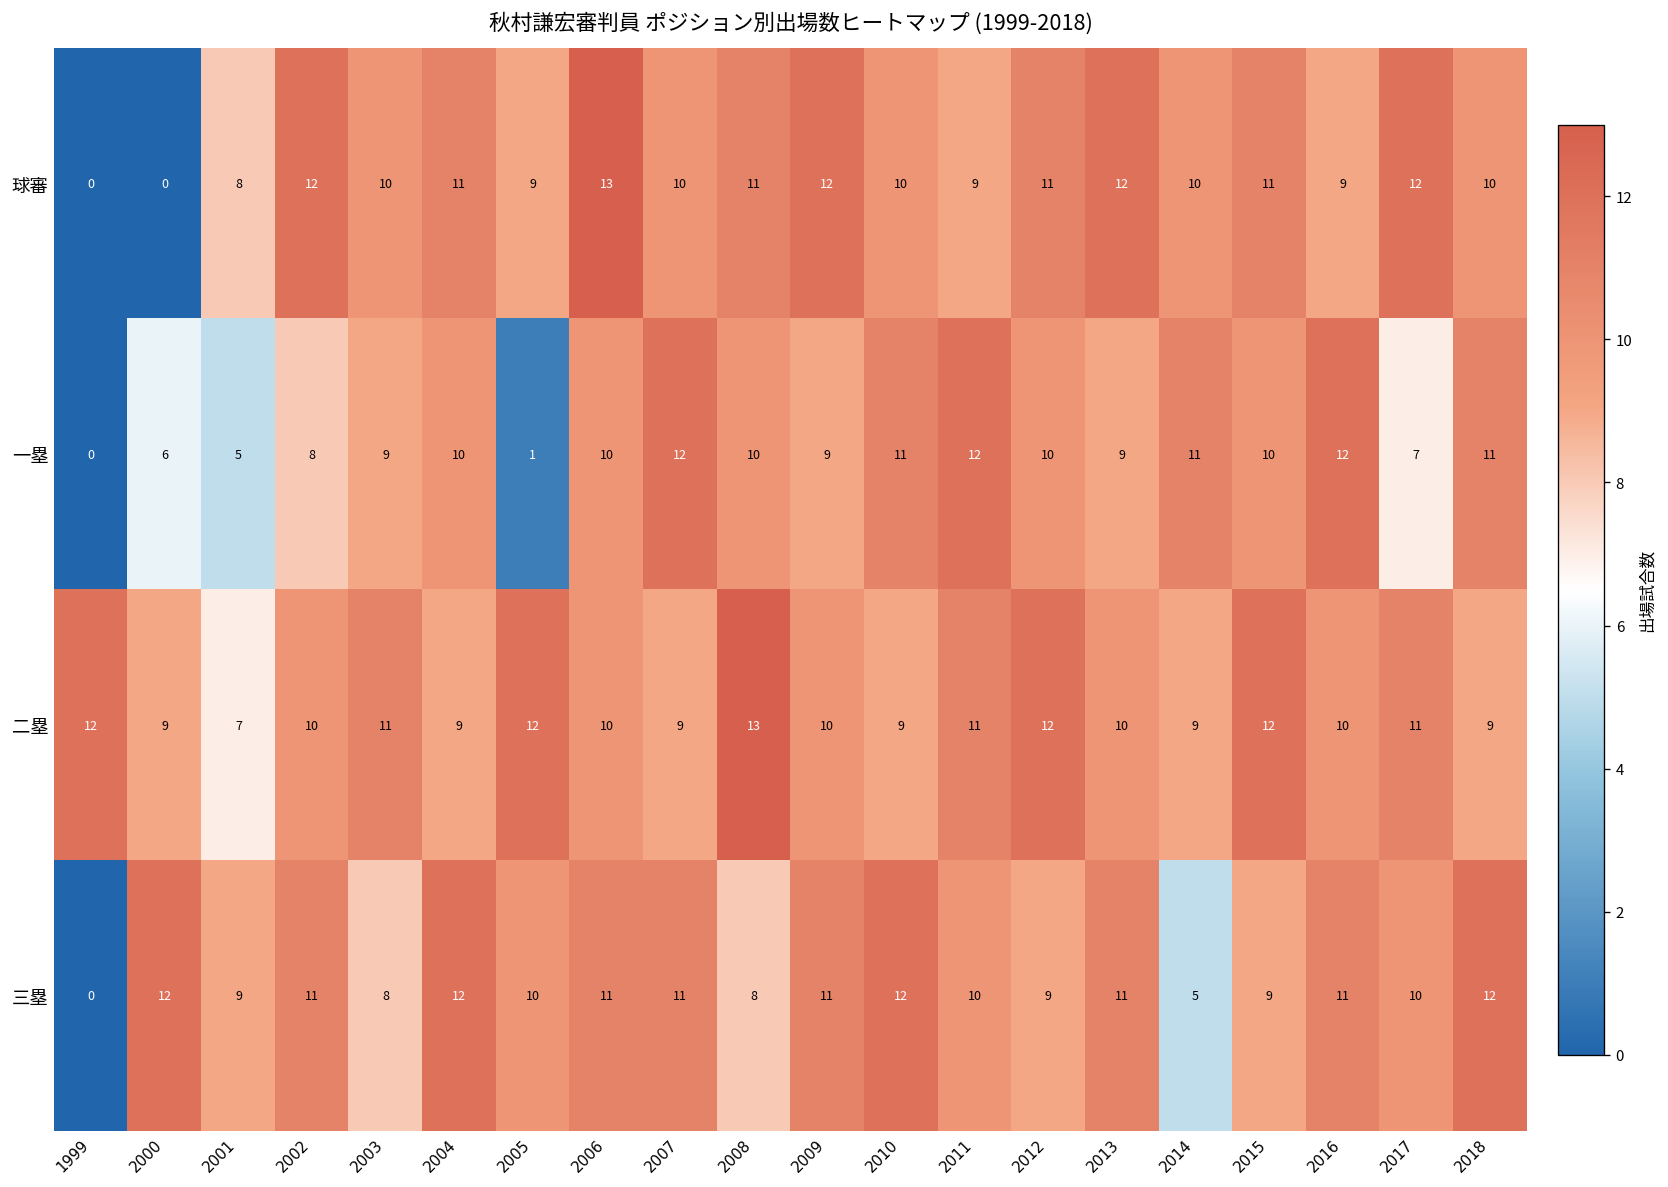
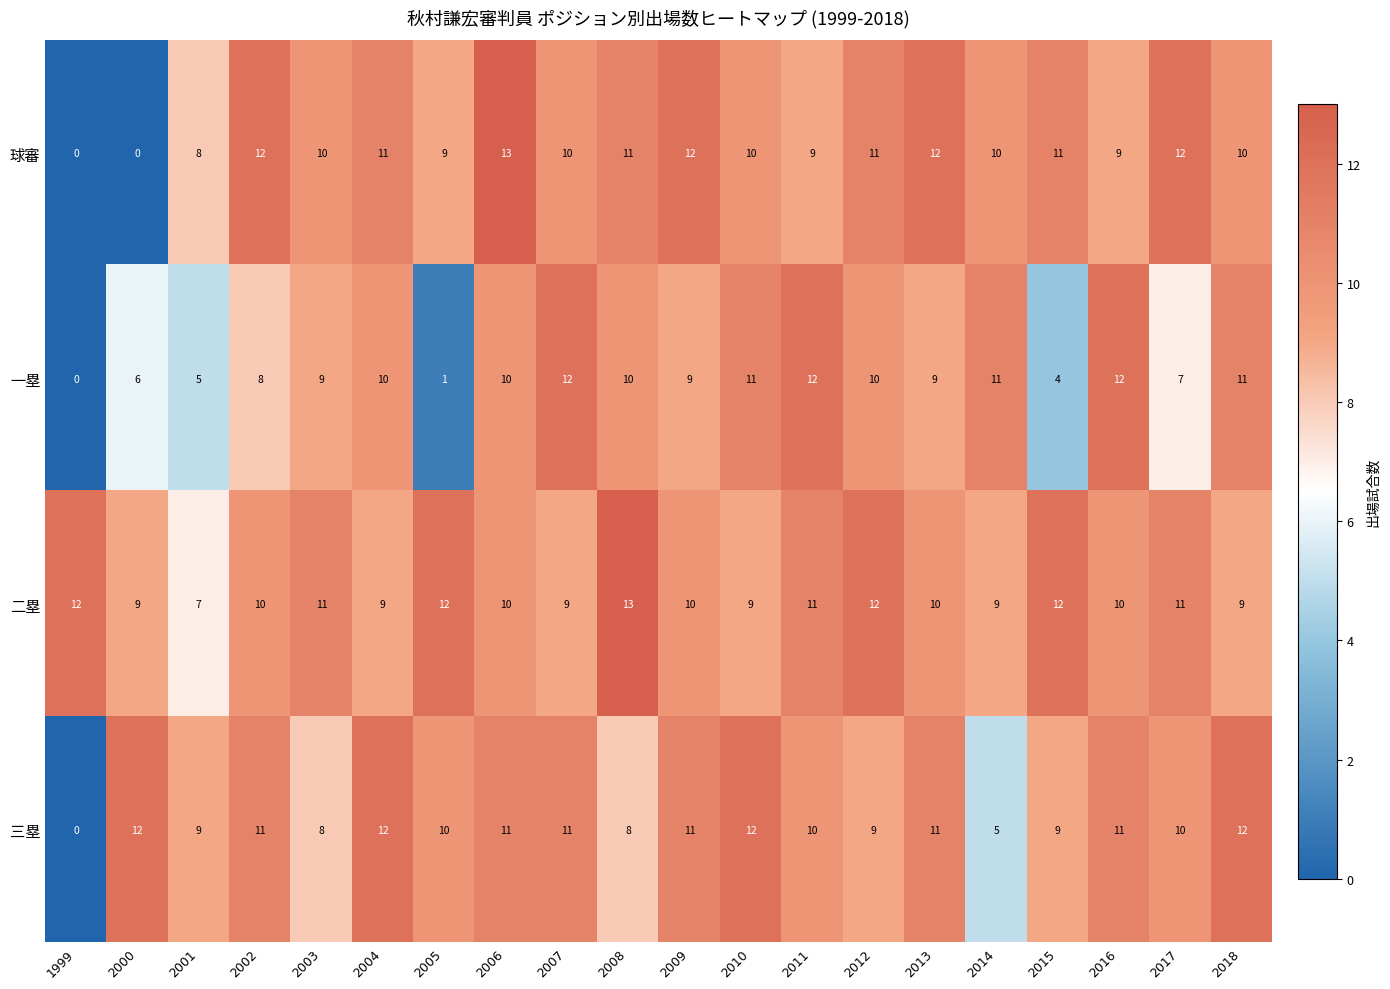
一塁, 2015: 10 -> 4
